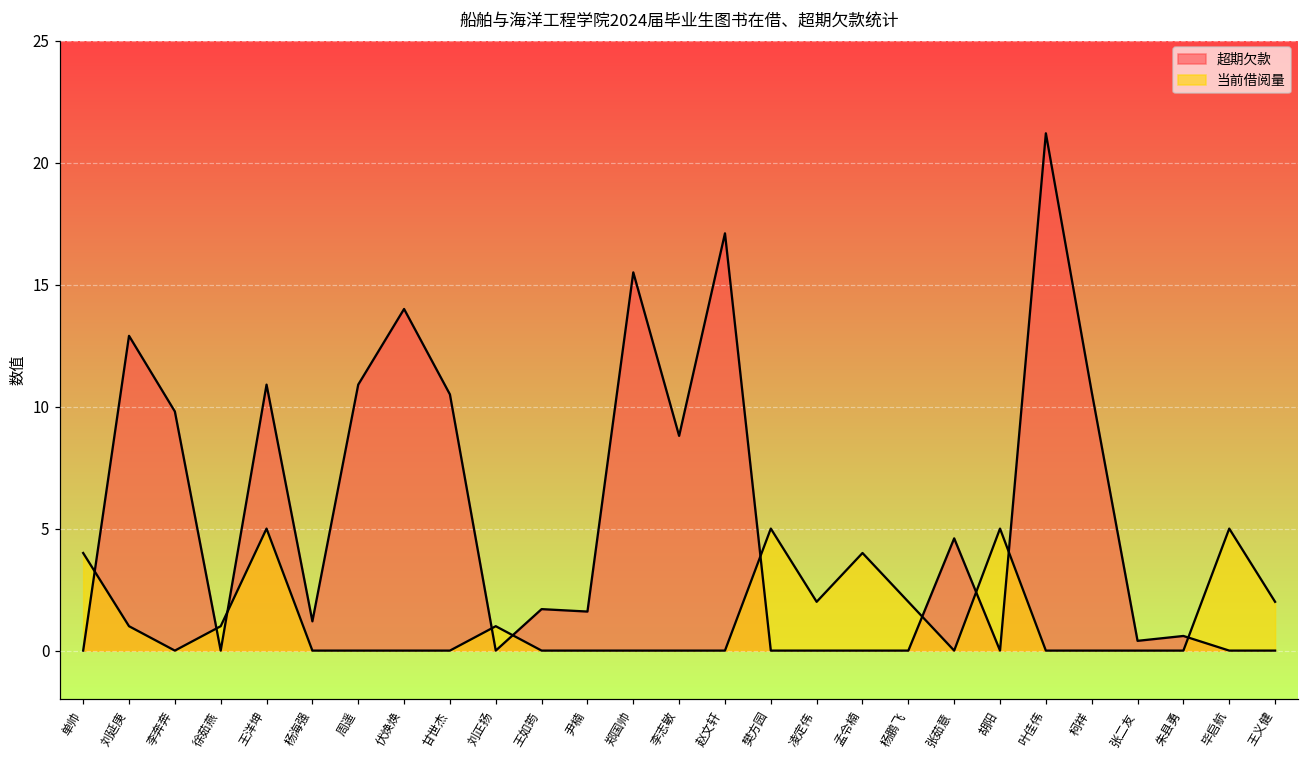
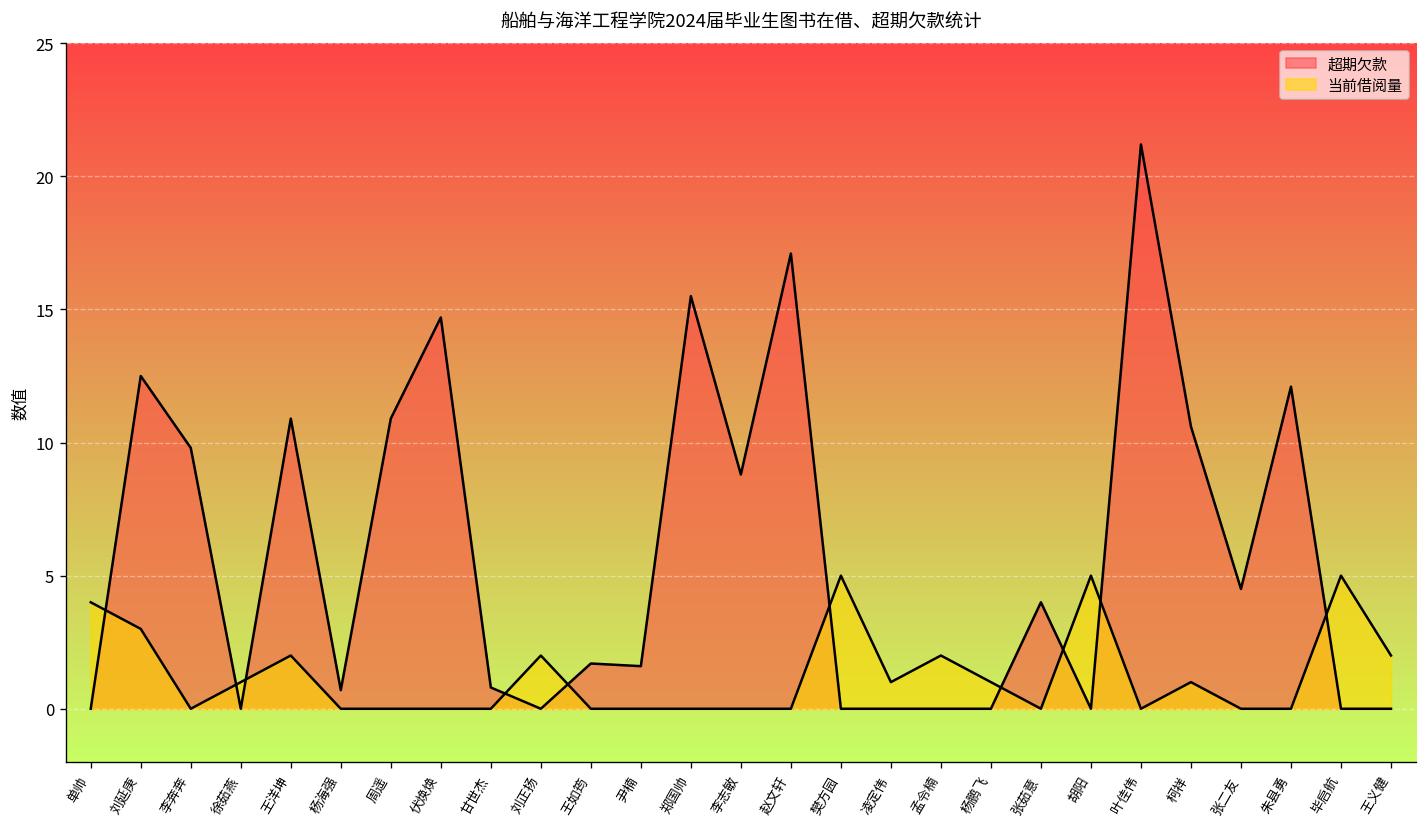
超期欠款, 刘延庚: 12.9 -> 12.5
当前借阅量, 刘延庚: 1 -> 3
当前借阅量, 王洋坤: 5 -> 2
超期欠款, 杨海强: 1.2 -> 0.7
超期欠款, 伏焕焕: 14.0 -> 14.7
超期欠款, 甘世杰: 10.5 -> 0.8
当前借阅量, 刘正扬: 1 -> 2
当前借阅量, 凌定伟: 2 -> 1
当前借阅量, 孟令楠: 4 -> 2
当前借阅量, 杨鹏飞: 2 -> 1
超期欠款, 张茹意: 4.6 -> 4.0
当前借阅量, 柯祥: 0 -> 1
超期欠款, 张二友: 0.4 -> 4.5
超期欠款, 朱县勇: 0.6 -> 12.1
